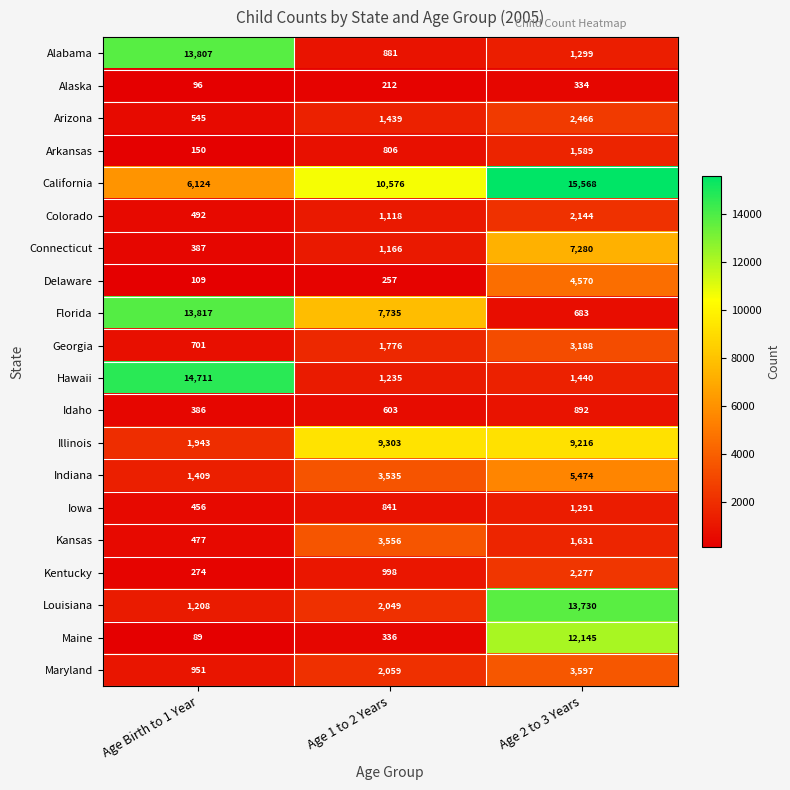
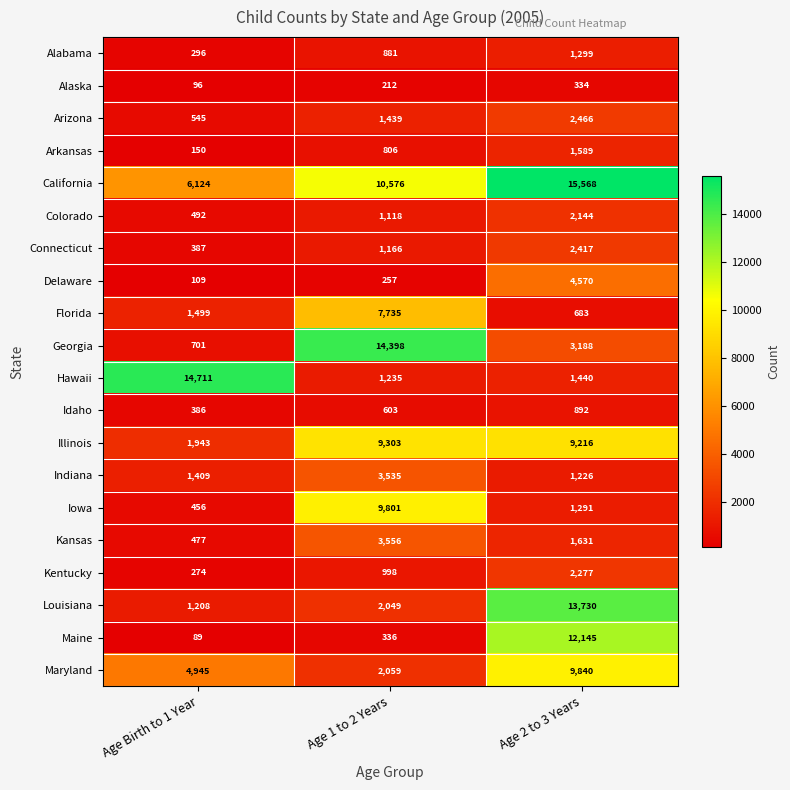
Alabama, Age Birth to 1 Year: 13,807 -> 296
Connecticut, Age 2 to 3 Years: 7,280 -> 2,417
Florida, Age Birth to 1 Year: 13,817 -> 1,499
Georgia, Age 1 to 2 Years: 1,776 -> 14,398
Indiana, Age 2 to 3 Years: 5,474 -> 1,226
Iowa, Age 1 to 2 Years: 841 -> 9,801
Maryland, Age Birth to 1 Year: 951 -> 4,945
Maryland, Age 2 to 3 Years: 3,597 -> 9,840
